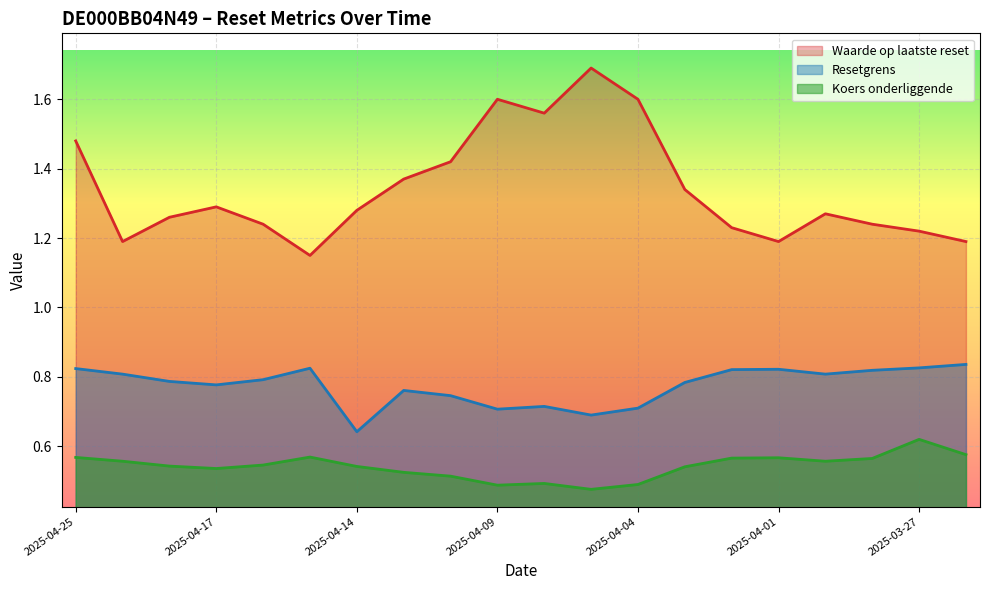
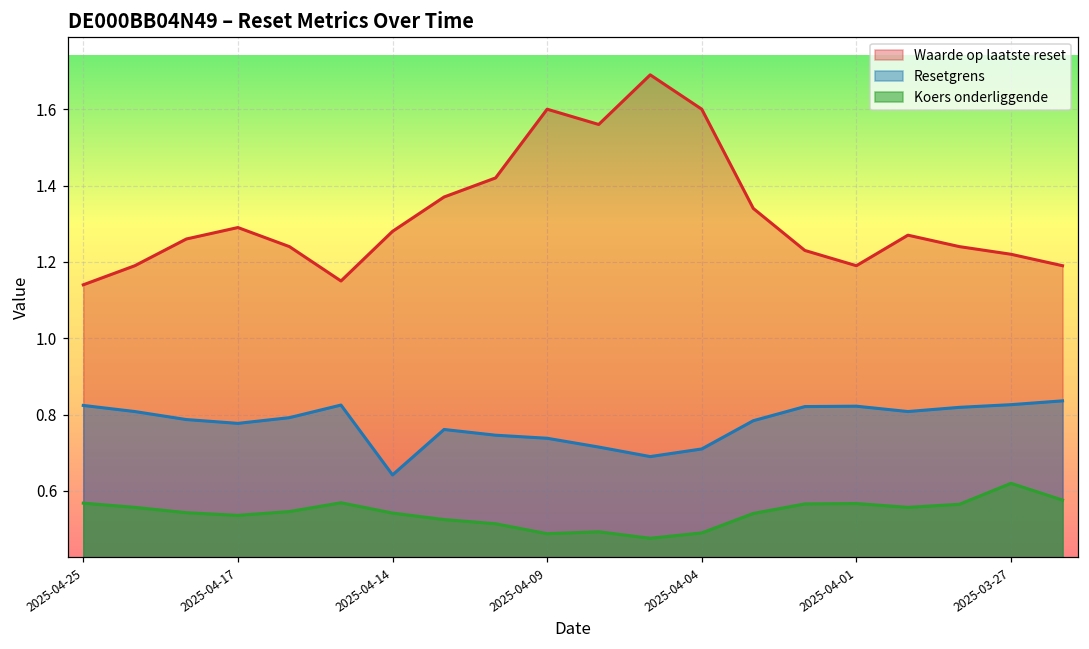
Waarde op laatste reset, 2025-04-25: 1.48 -> 1.14
Resetgrens, 2025-04-09: 0.71 -> 0.74
